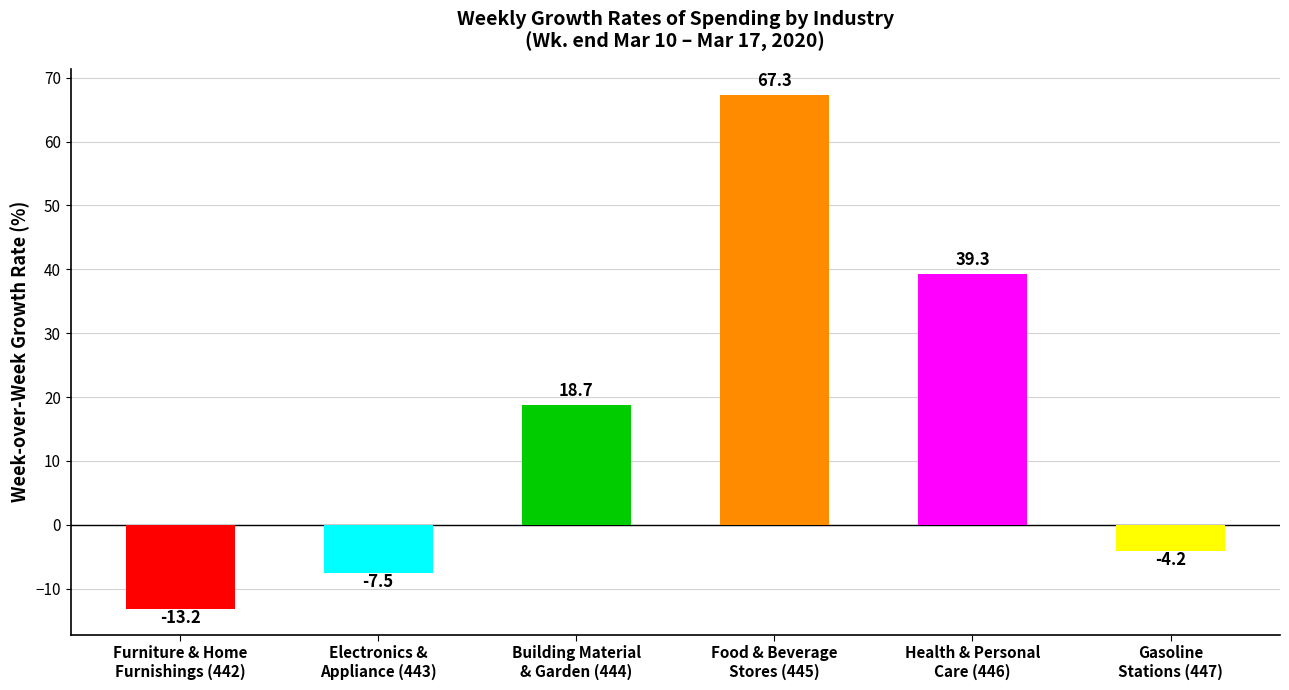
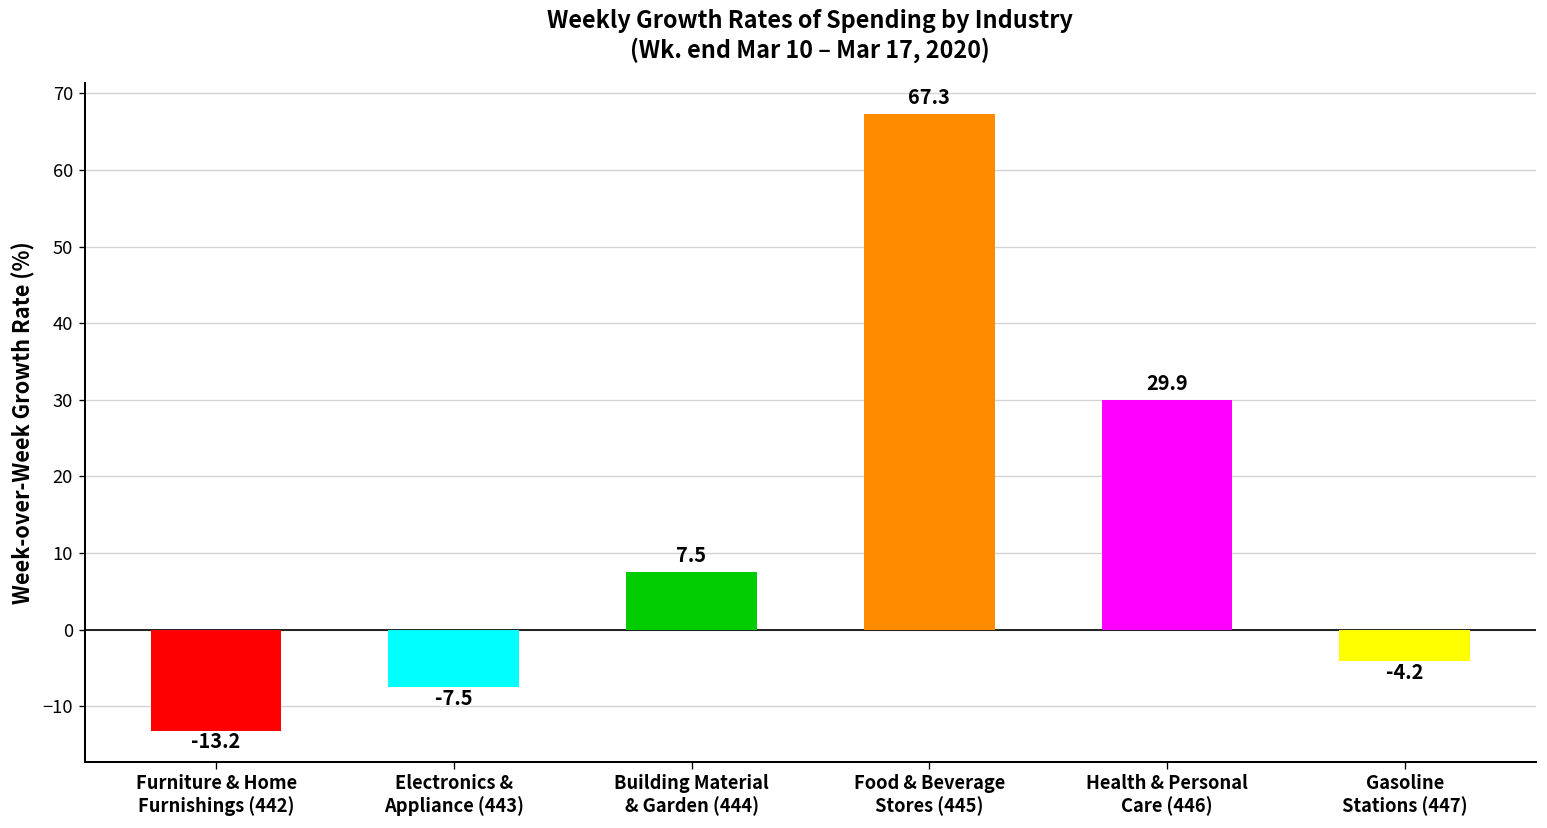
Building Material & Garden (444): 18.7 -> 7.5
Health & Personal Care (446): 39.3 -> 29.9
